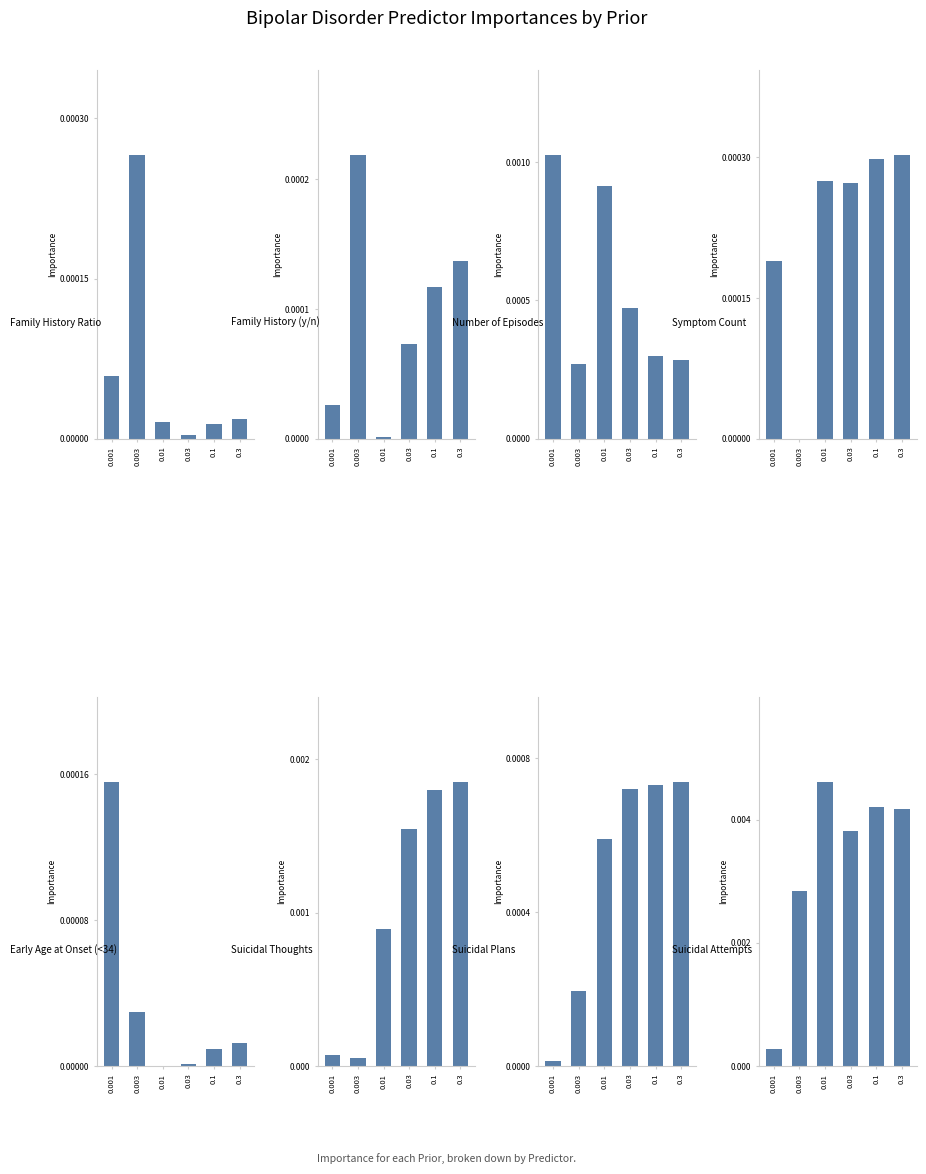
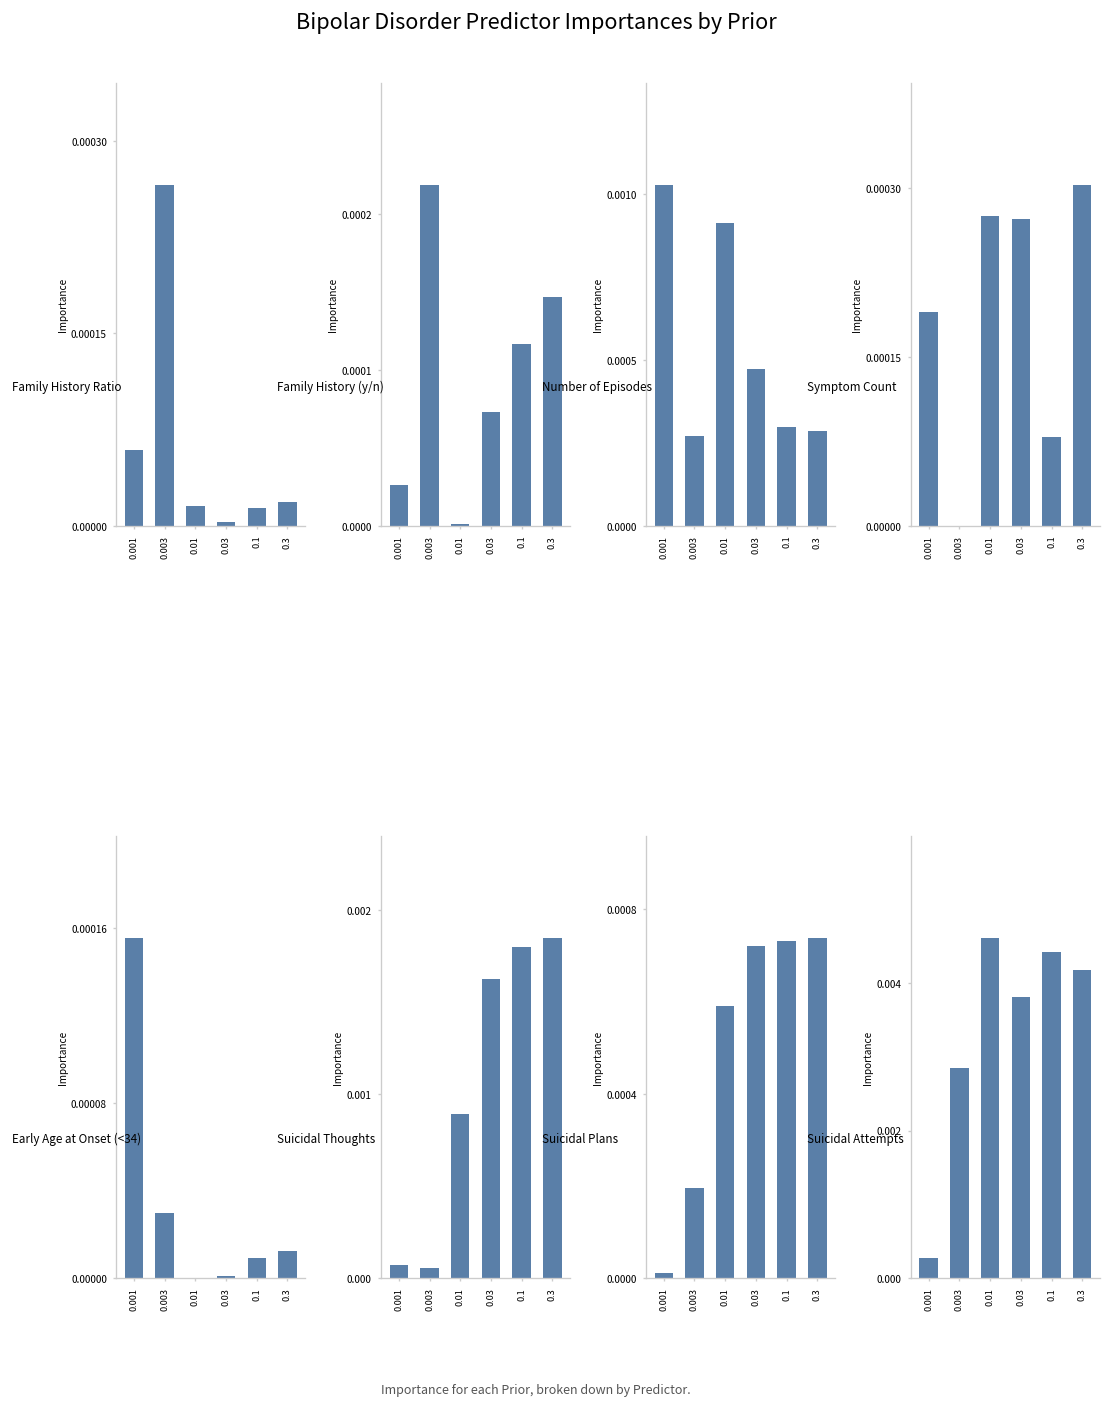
Family History (y/n), 0.3: 0.000137 -> 0.000147
Symptom Count, 0.1: 0.00030 -> 0.00008
Suicidal Thoughts, 0.03: 0.00154 -> 0.00163
Suicidal Attempts, 0.1: 0.0042 -> 0.0044
